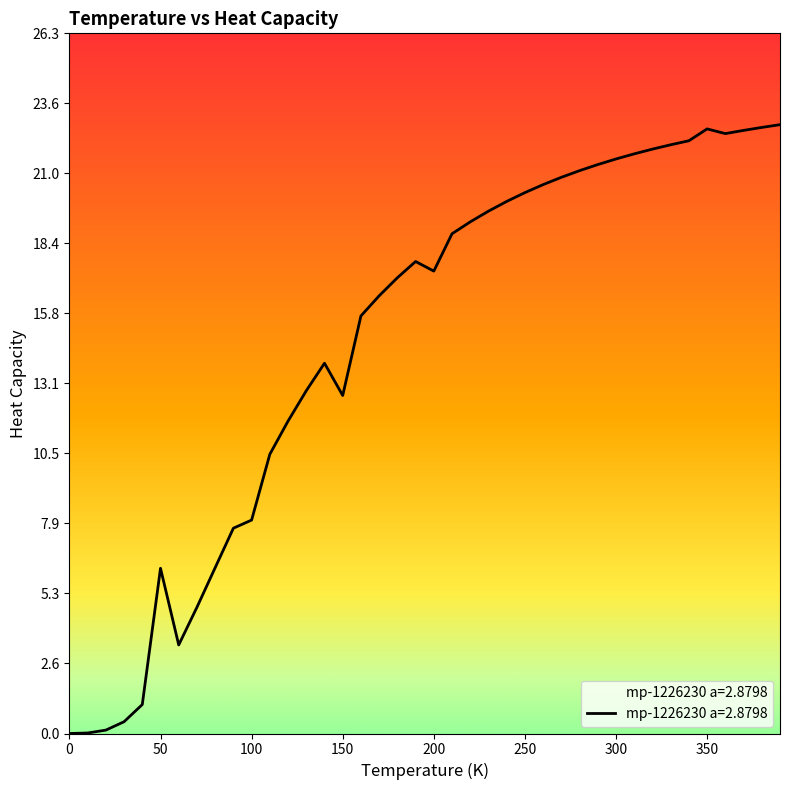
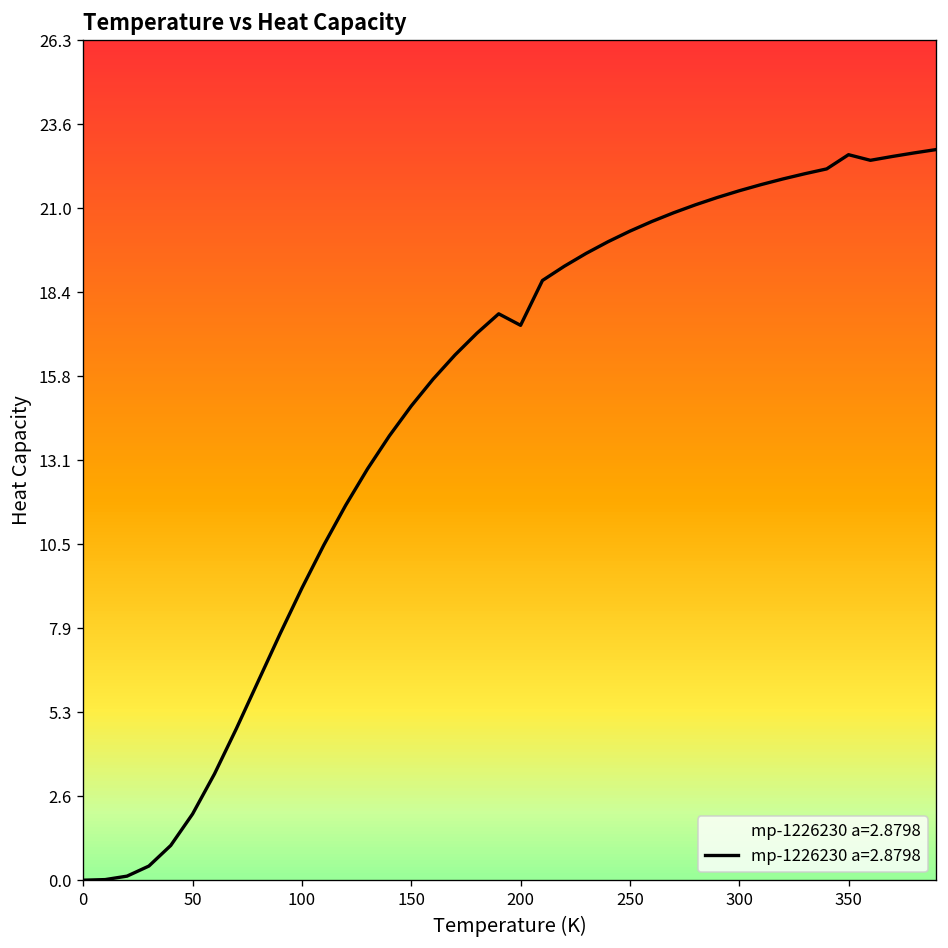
50: 6.2 -> 2.1
100: 8.0 -> 9.1
150: 12.7 -> 14.8
